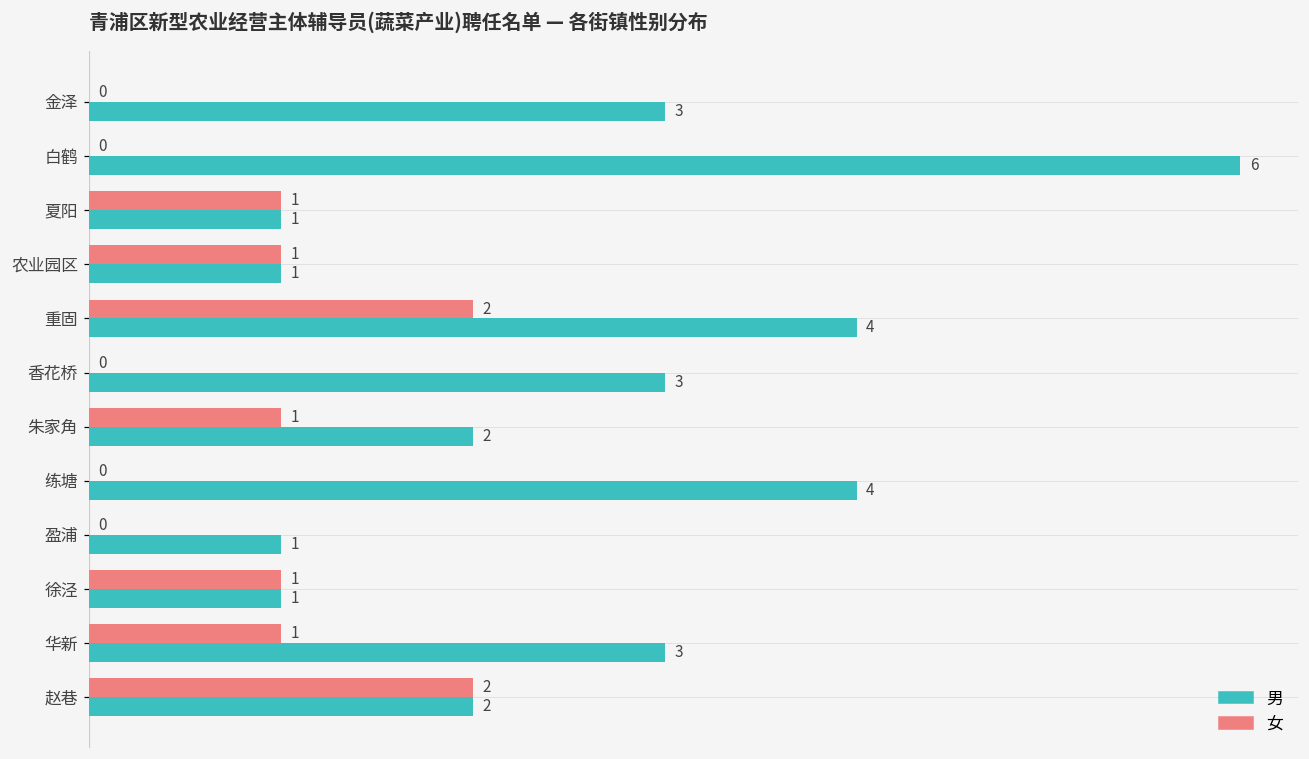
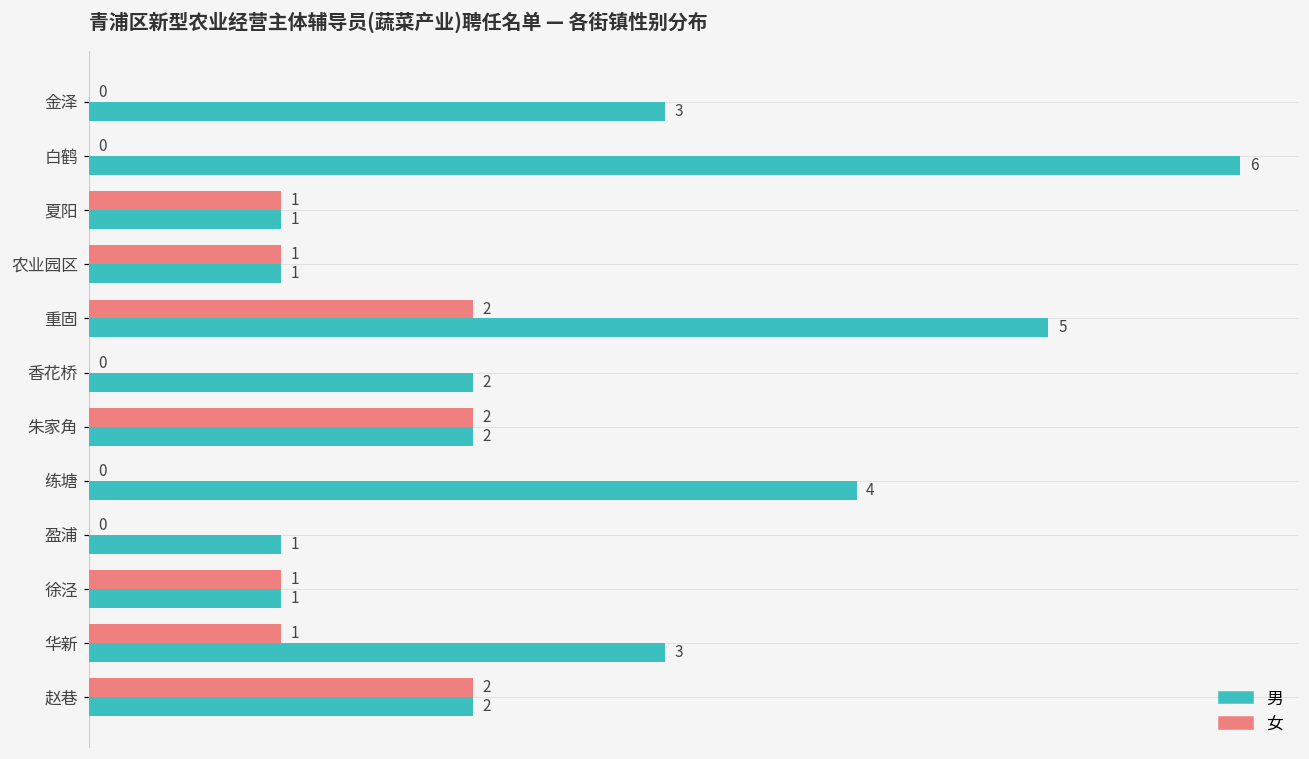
男, 重固: 4 -> 5
男, 香花桥: 3 -> 2
女, 朱家角: 1 -> 2
